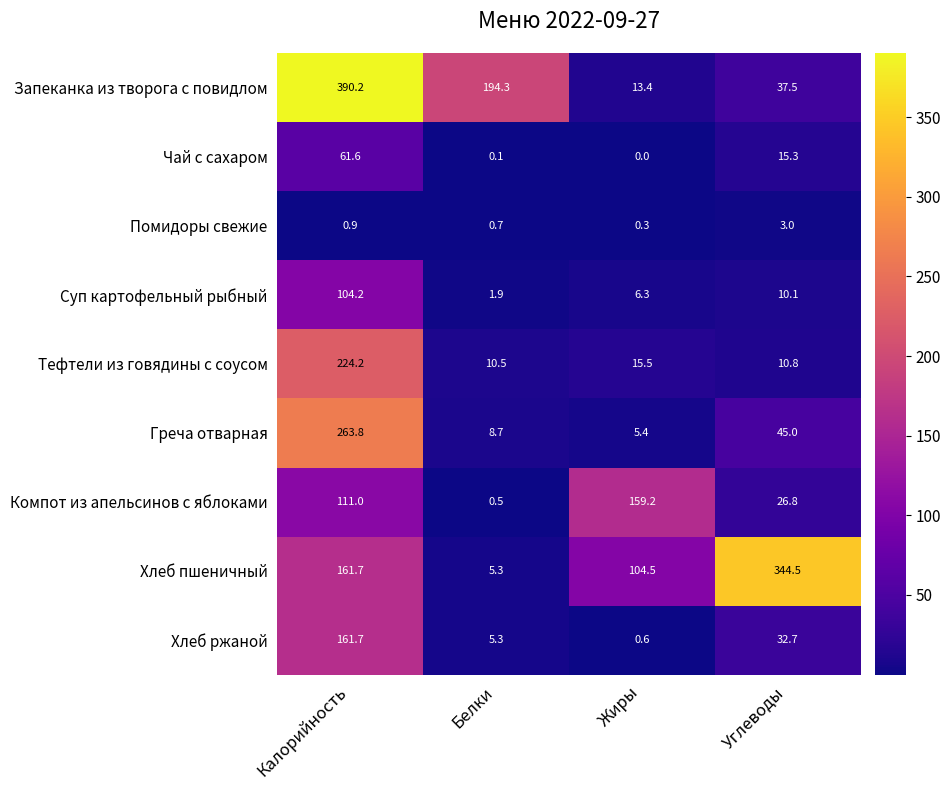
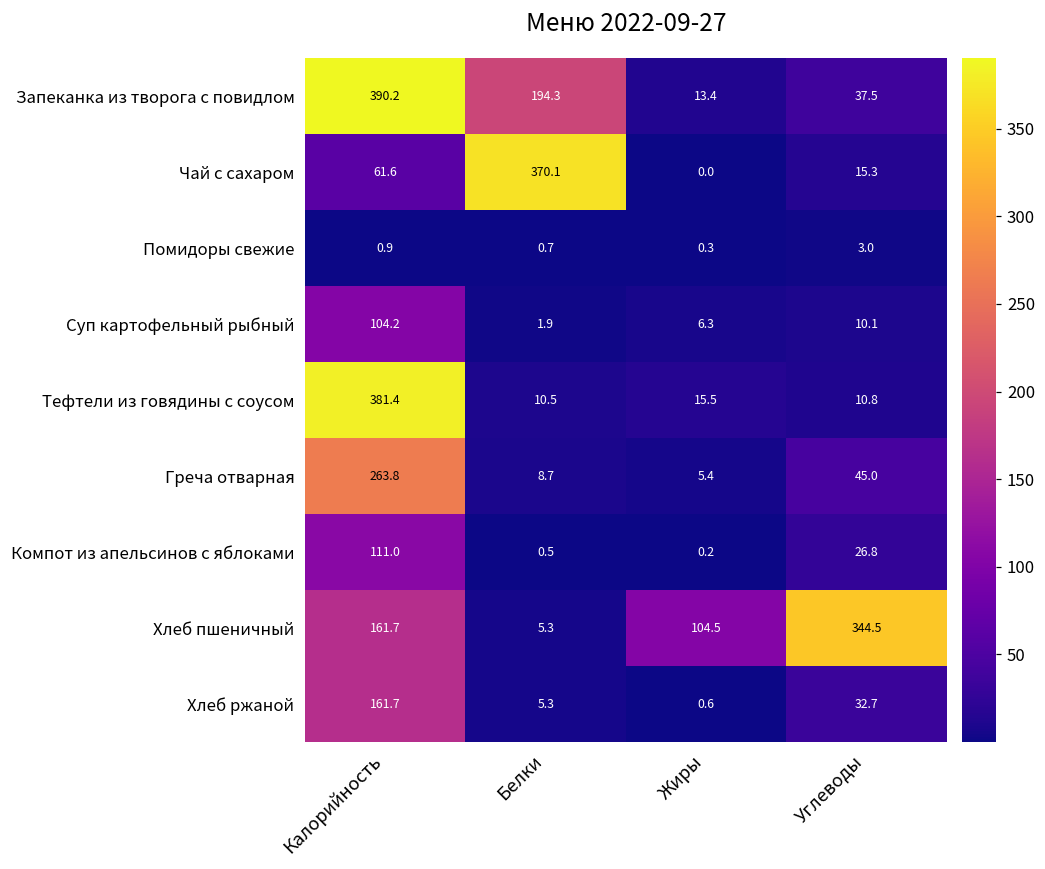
Чай с сахаром, Белки: 0.1 -> 370.1
Тефтели из говядины с соусом, Калорийность: 224.2 -> 381.4
Компот из апельсинов с яблоками, Жиры: 159.2 -> 0.2
